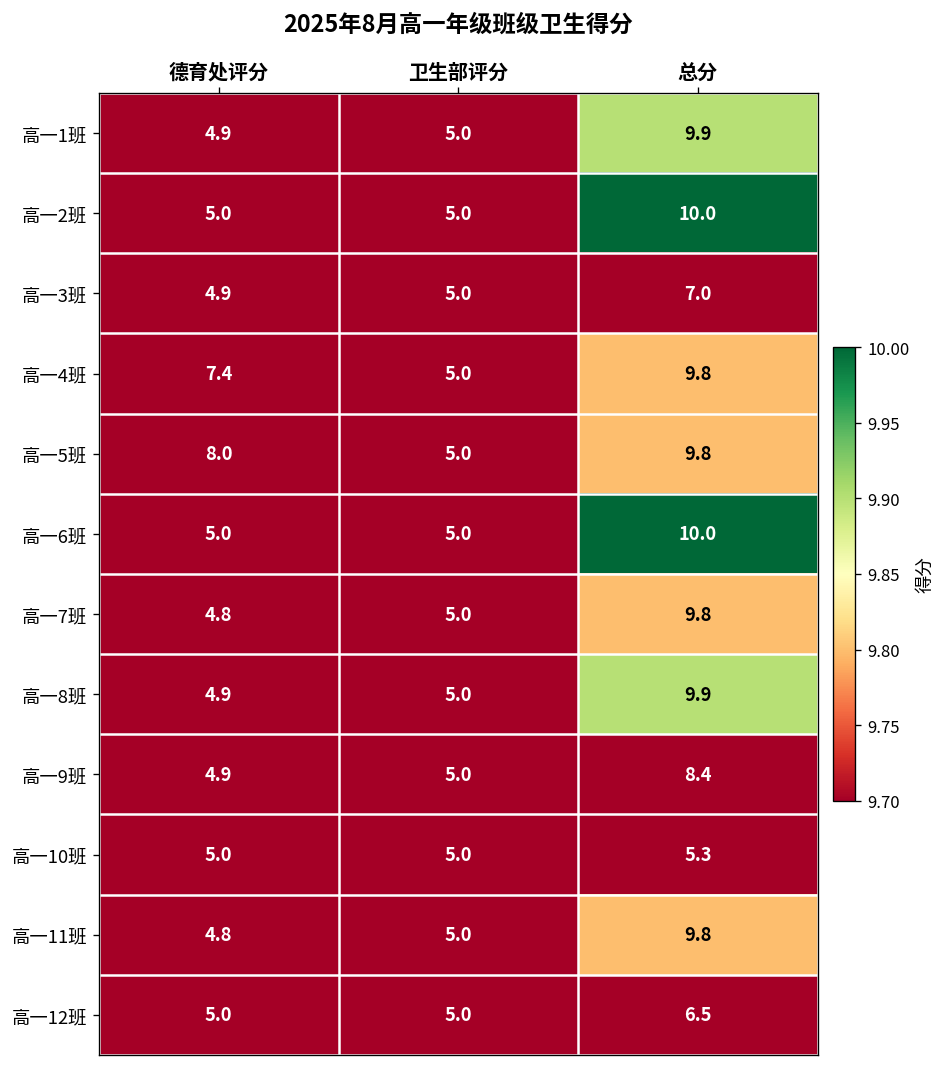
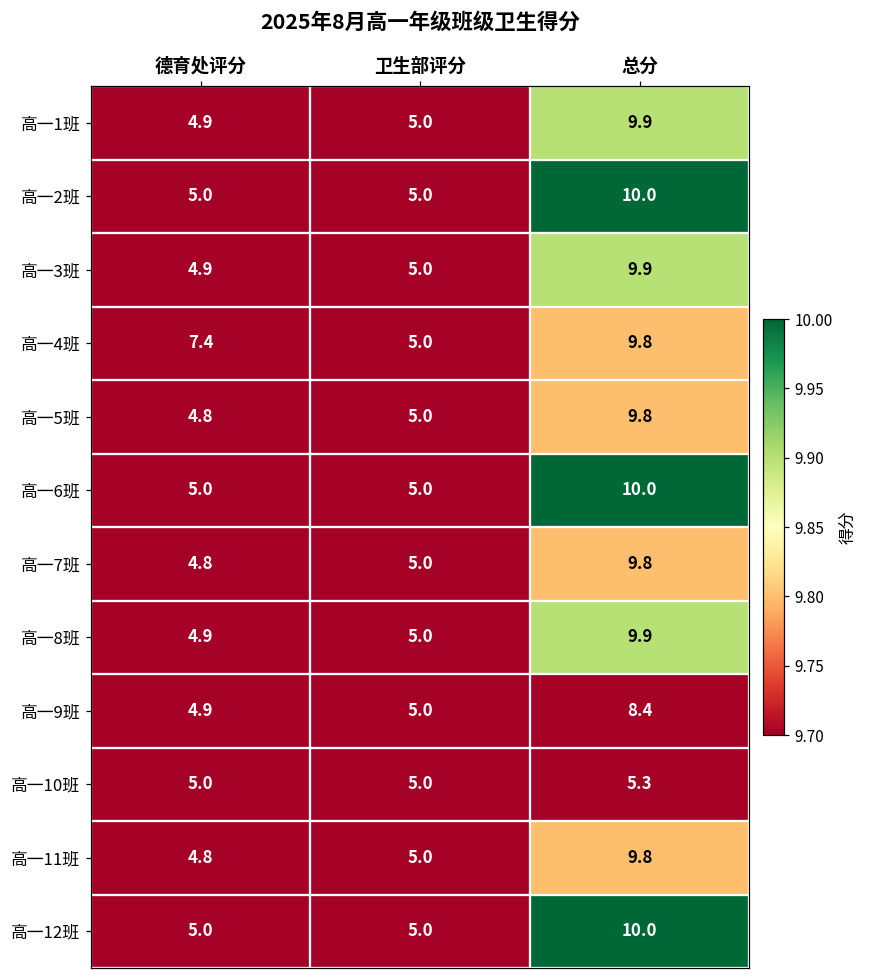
高一3班, 总分: 7.0 -> 9.9
高一5班, 德育处评分: 8.0 -> 4.8
高一12班, 总分: 6.5 -> 10.0
